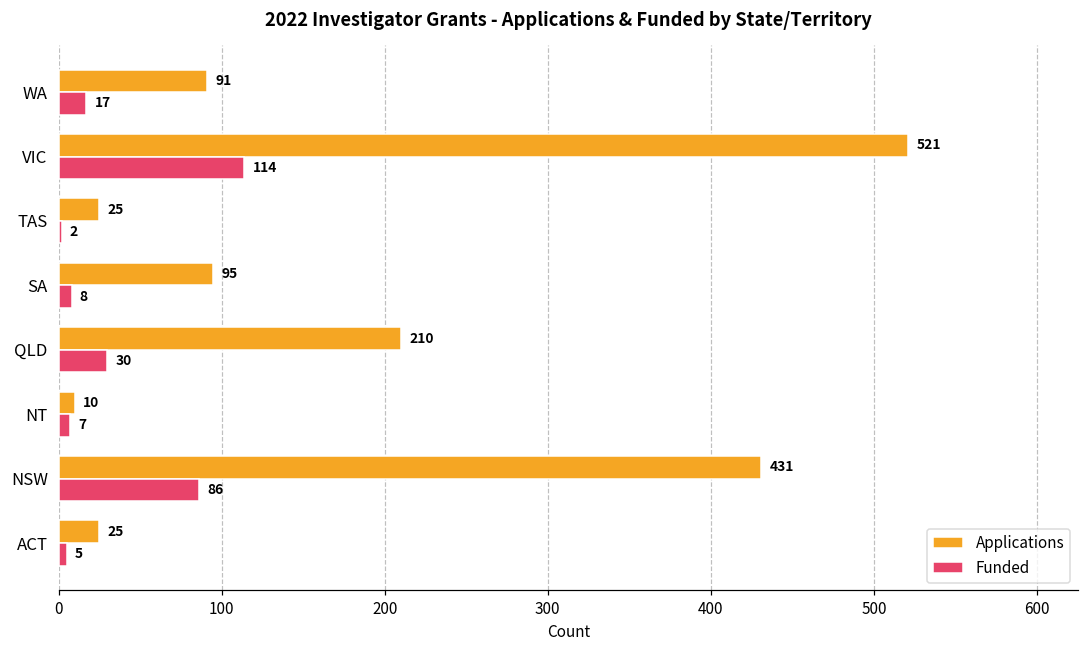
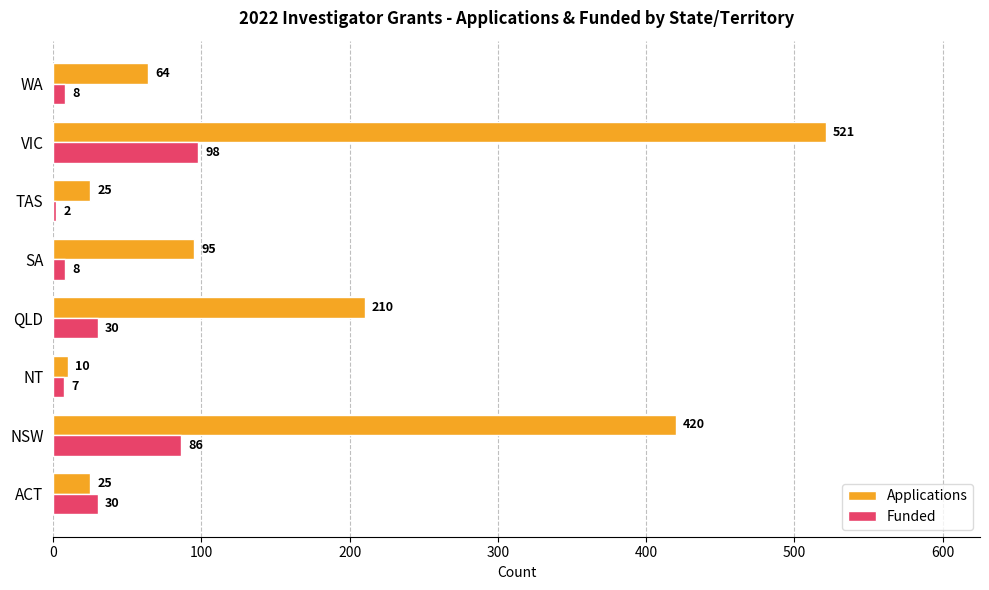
Applications, WA: 91 -> 64
Funded, WA: 17 -> 8
Funded, VIC: 114 -> 98
Applications, NSW: 431 -> 420
Funded, ACT: 5 -> 30
